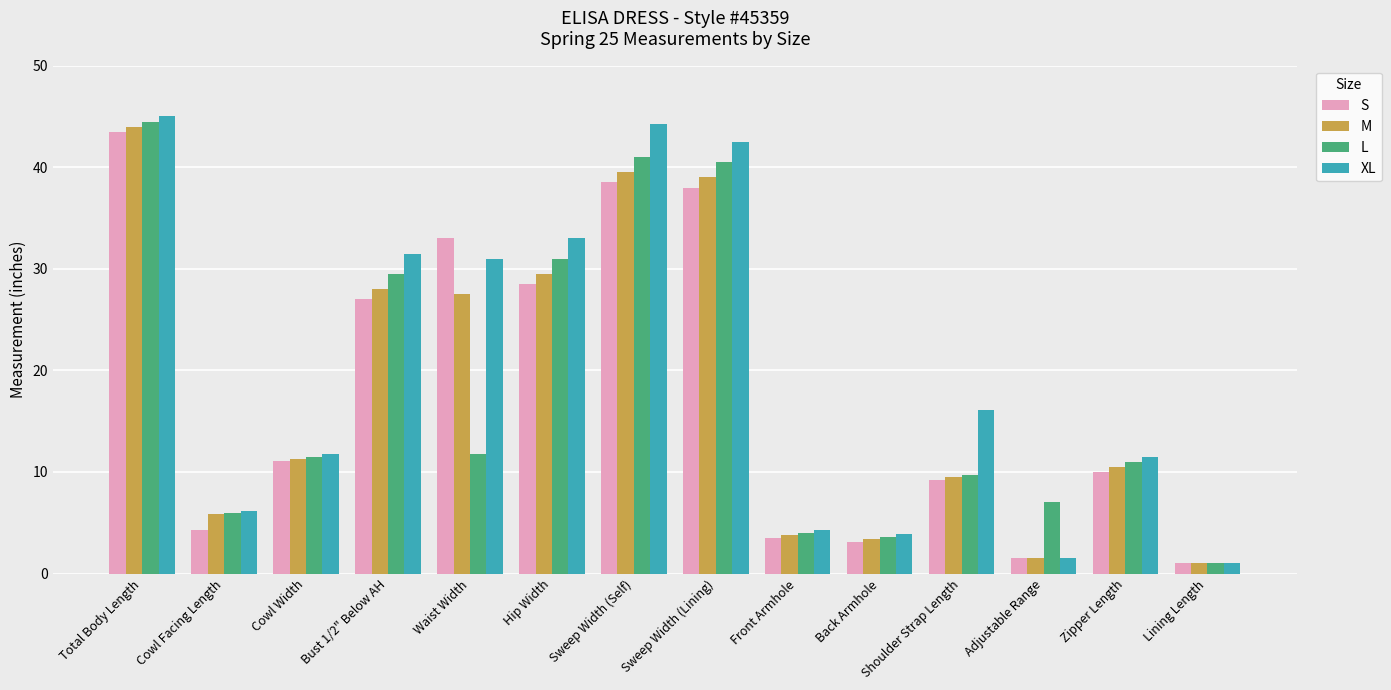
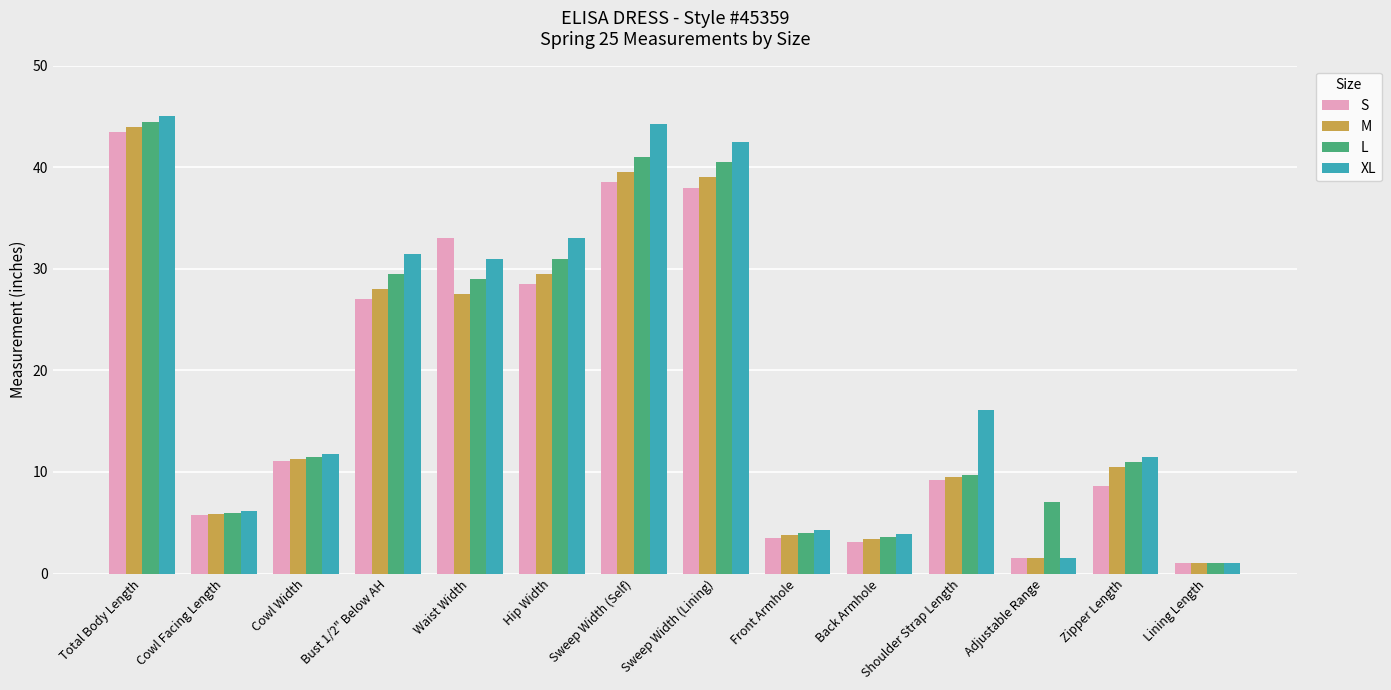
S, Cowl Facing Length: 4.3 -> 5.8
L, Waist Width: 11.8 -> 29.0
S, Zipper Length: 10.0 -> 8.6
